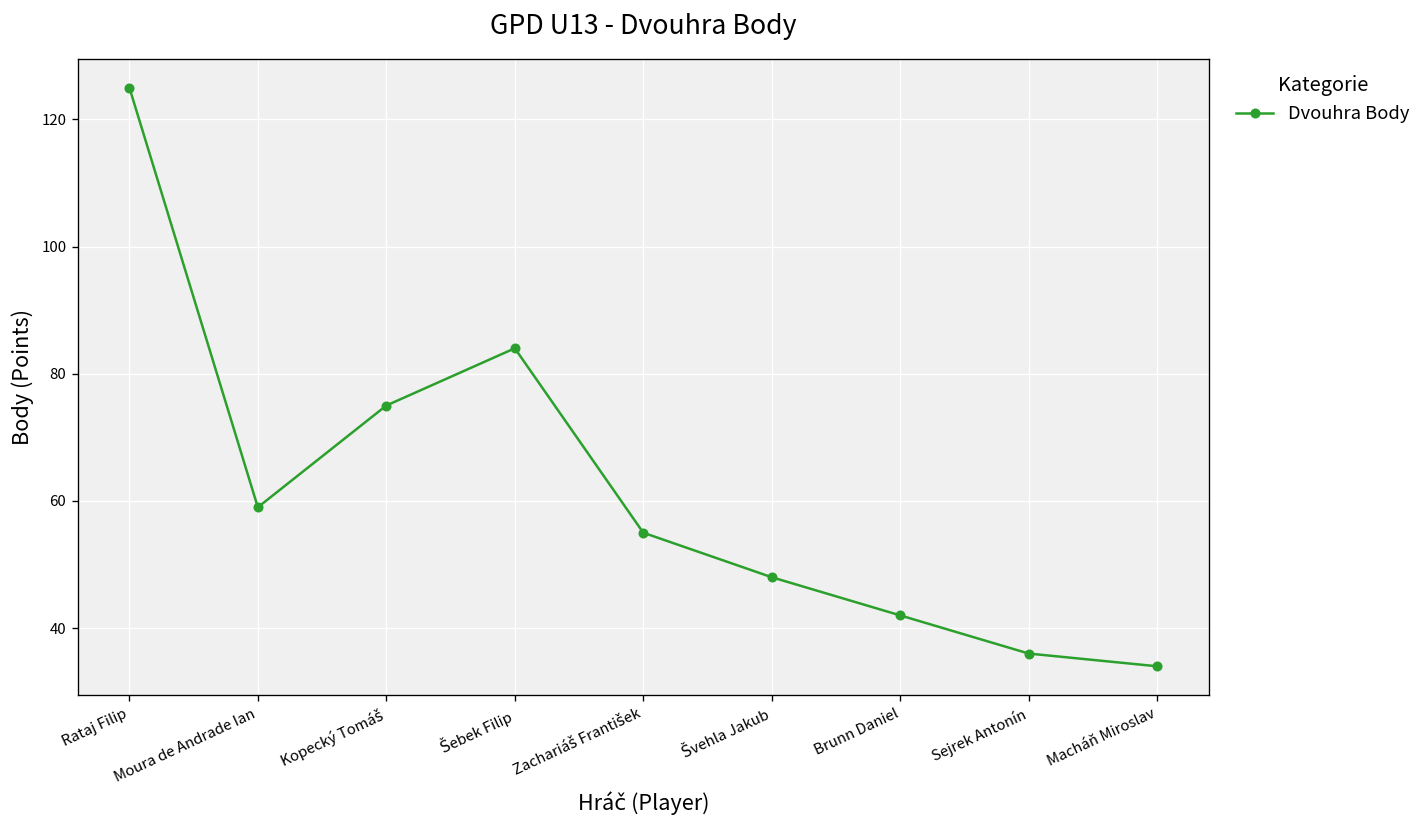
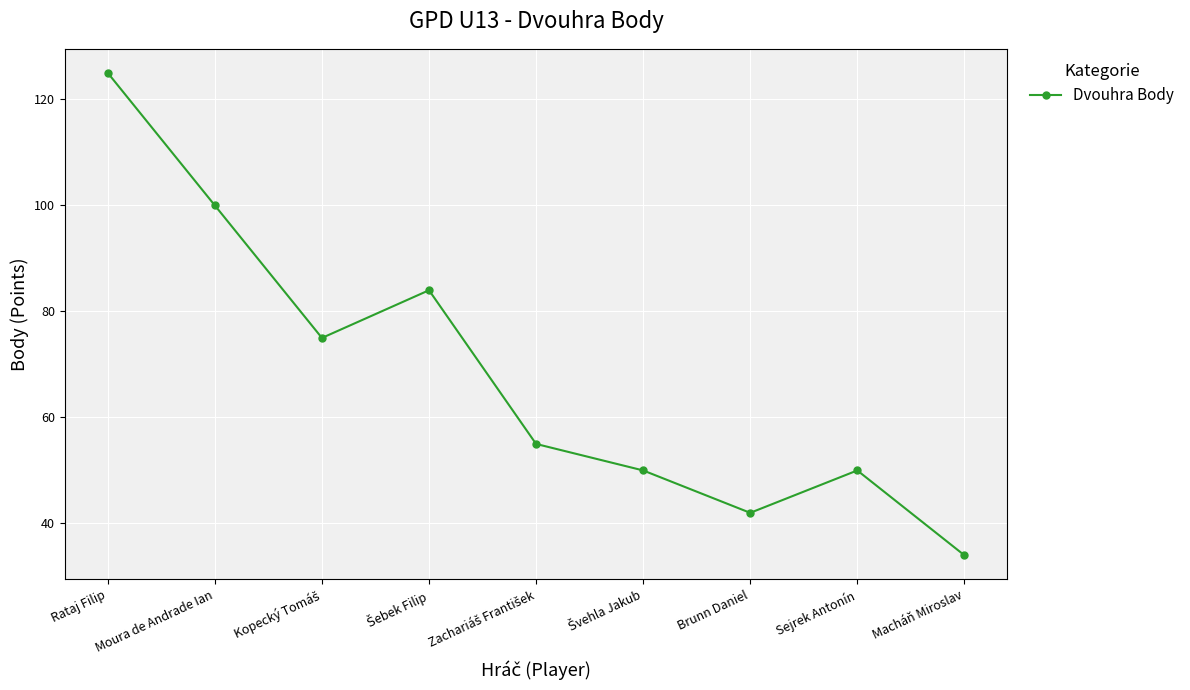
Moura de Andrade Ian: 59 -> 100
Švehla Jakub: 48 -> 50
Sejrek Antonín: 36 -> 50
